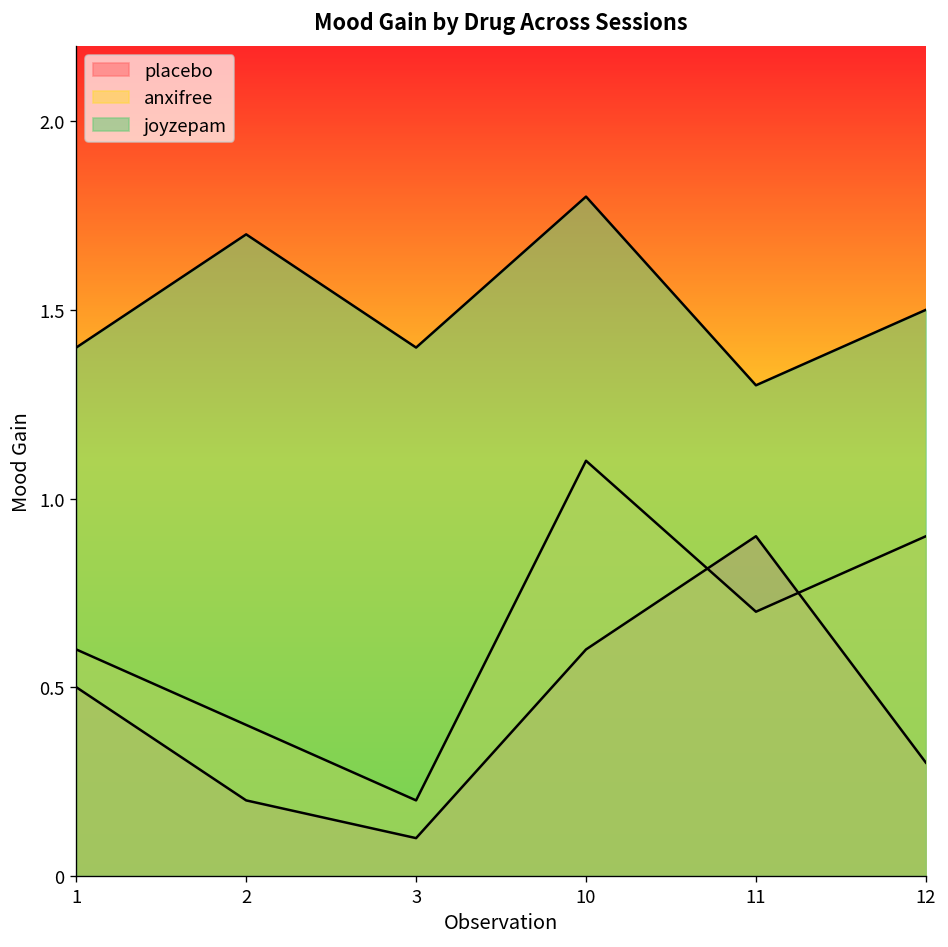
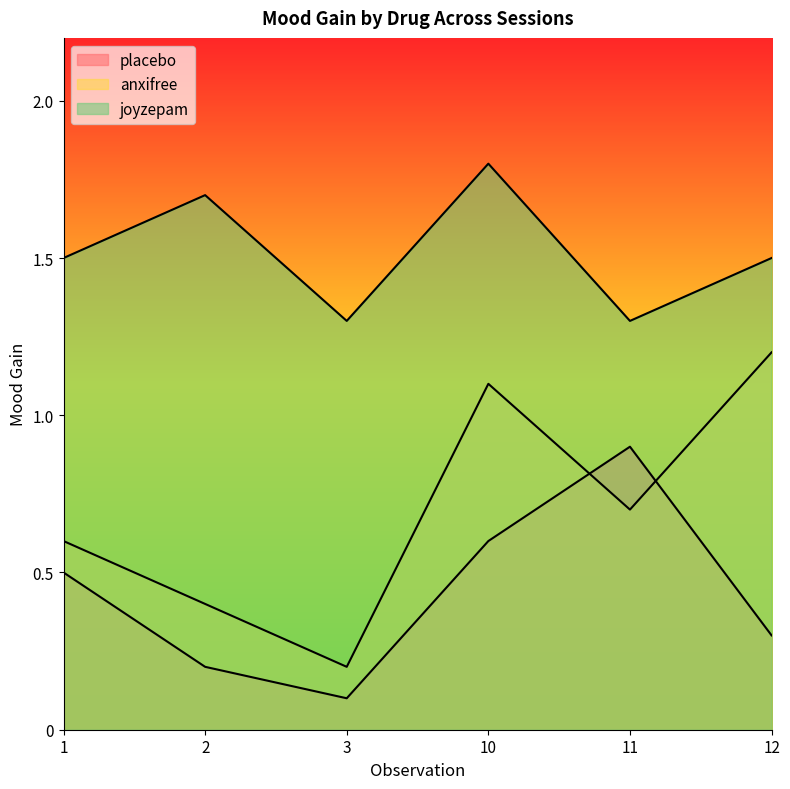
joyzepam, 1: 1.4 -> 1.5
joyzepam, 3: 1.4 -> 1.3
anxifree, 12: 0.9 -> 1.2
